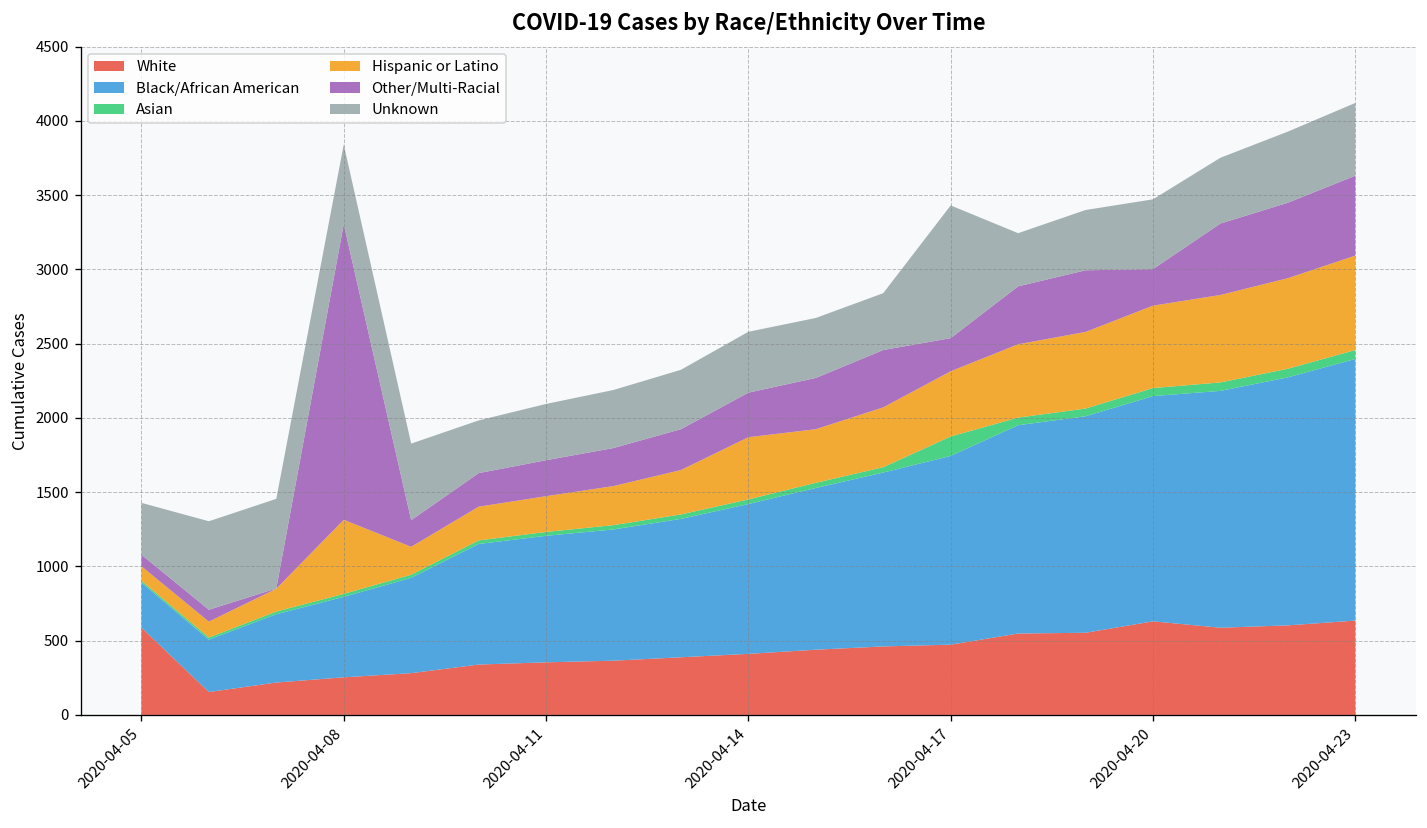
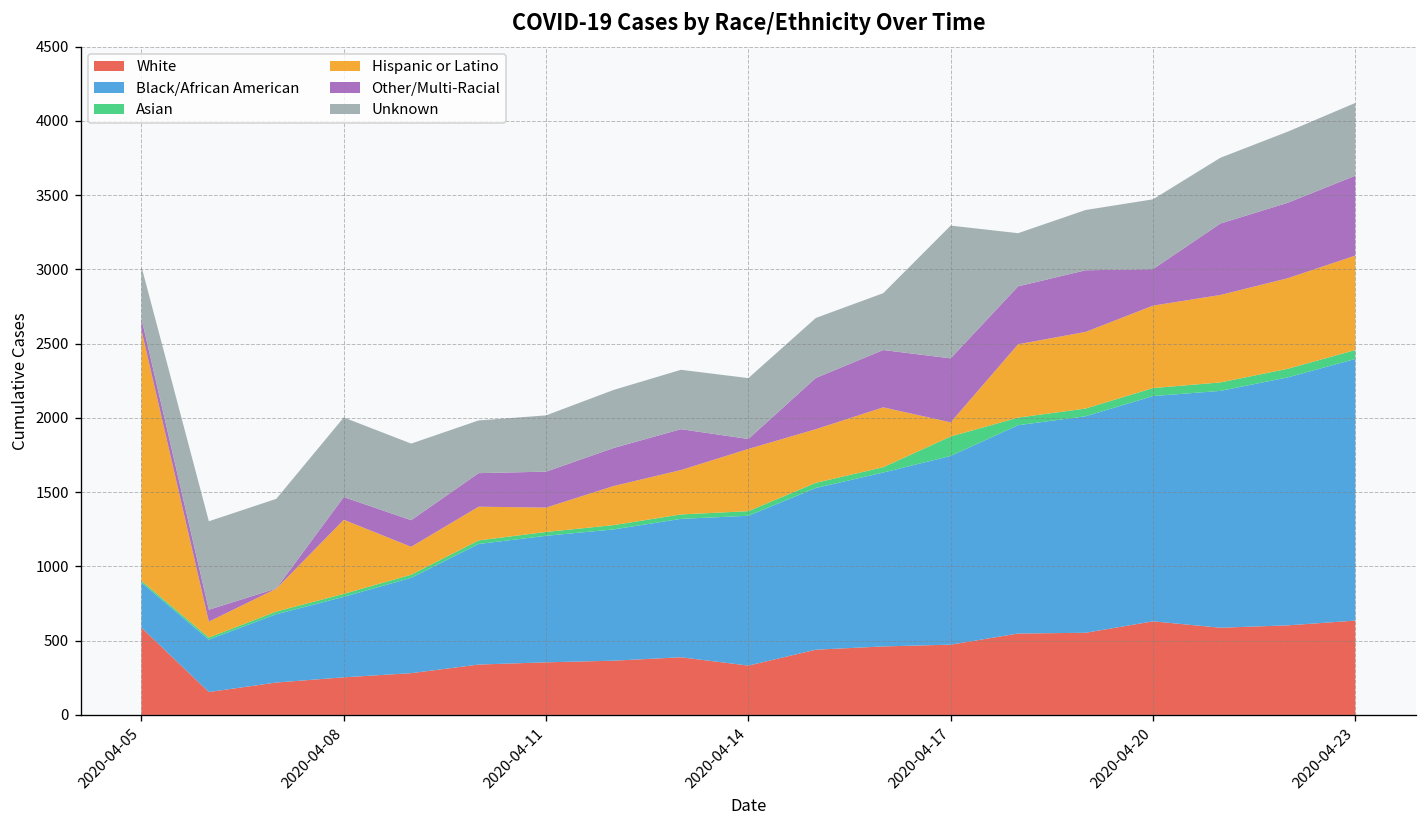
Hispanic or Latino, 2020-04-05: 100 -> 1690
Other/Multi-Racial, 2020-04-08: 1990 -> 150
Hispanic or Latino, 2020-04-11: 240 -> 160
White, 2020-04-14: 410 -> 330
Other/Multi-Racial, 2020-04-14: 300 -> 70
Hispanic or Latino, 2020-04-17: 440 -> 100
Other/Multi-Racial, 2020-04-17: 220 -> 430
